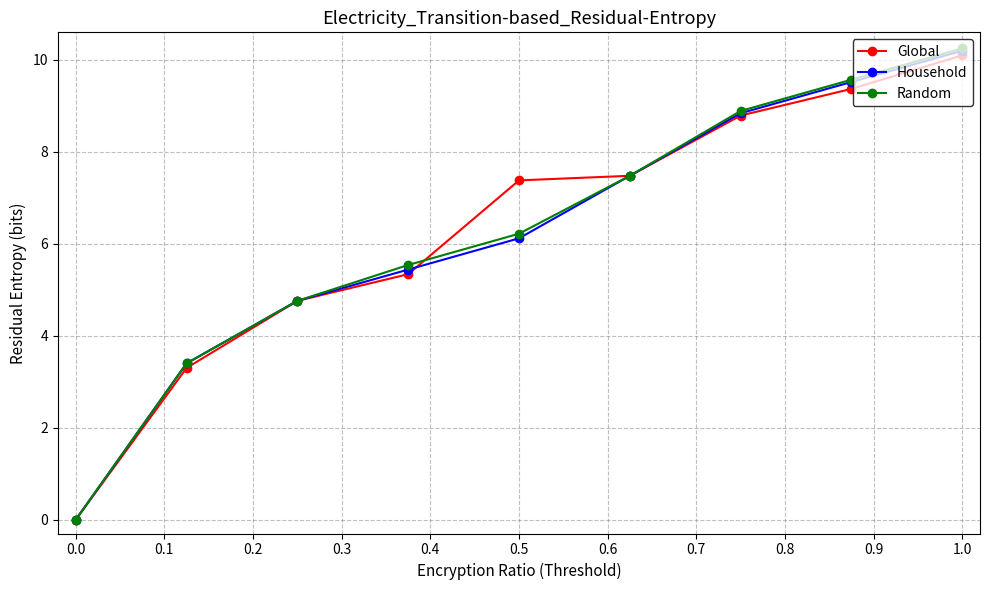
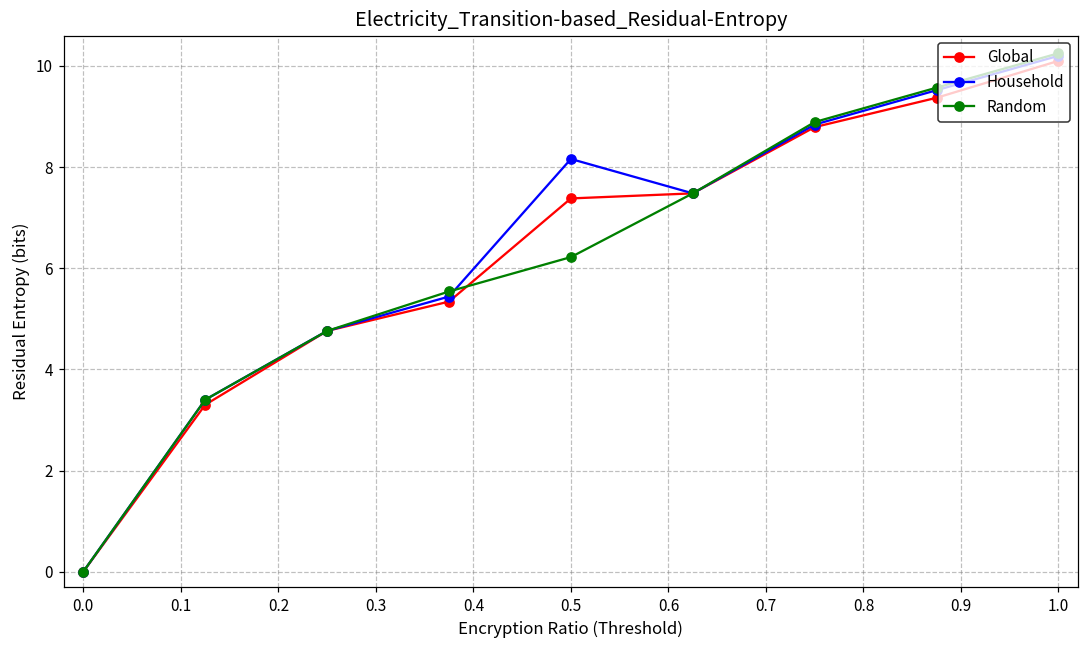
Household, 0.5: 6.1 -> 8.2
